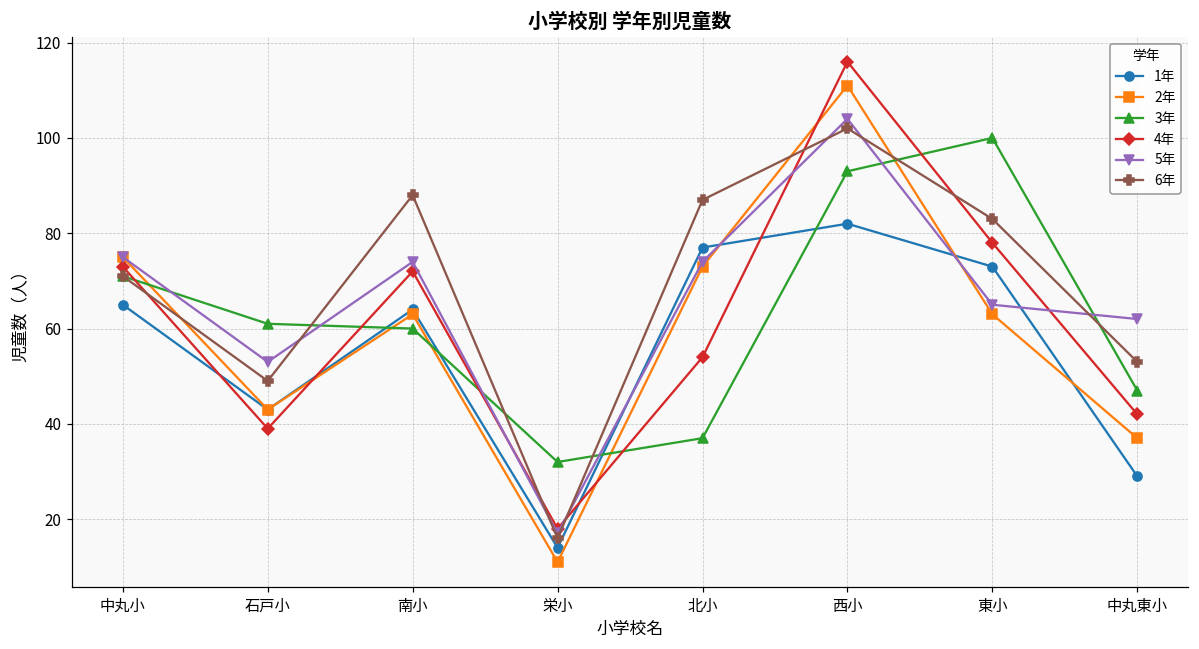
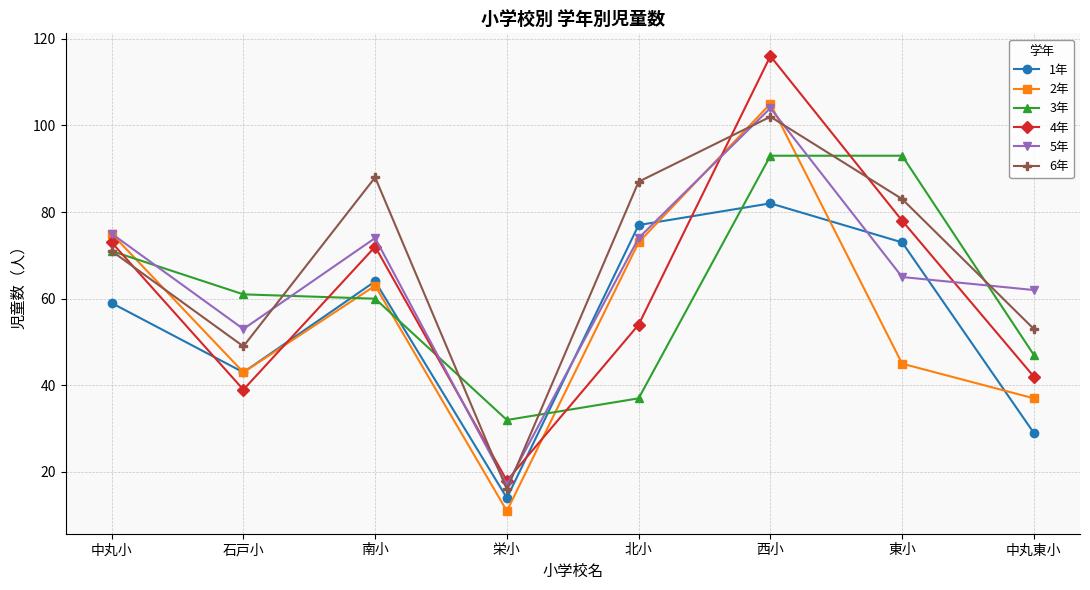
1年, 中丸小: 65 -> 59
2年, 西小: 111 -> 105
2年, 東小: 63 -> 45
3年, 東小: 100 -> 93
